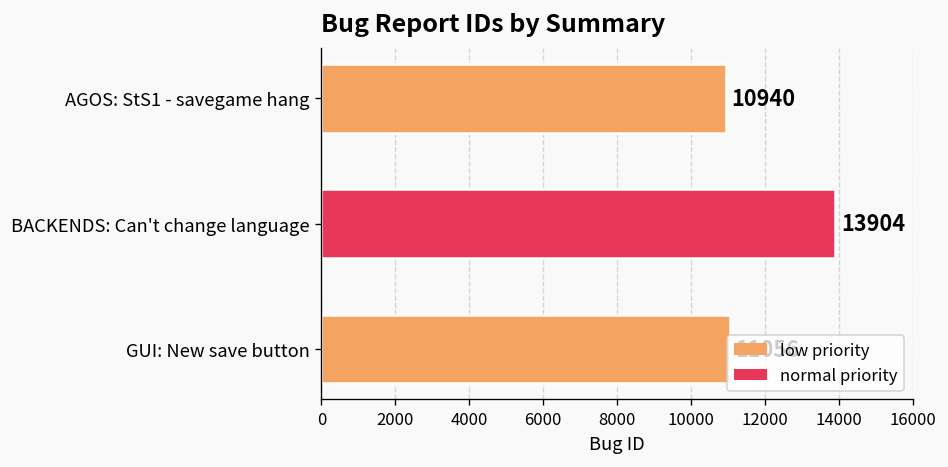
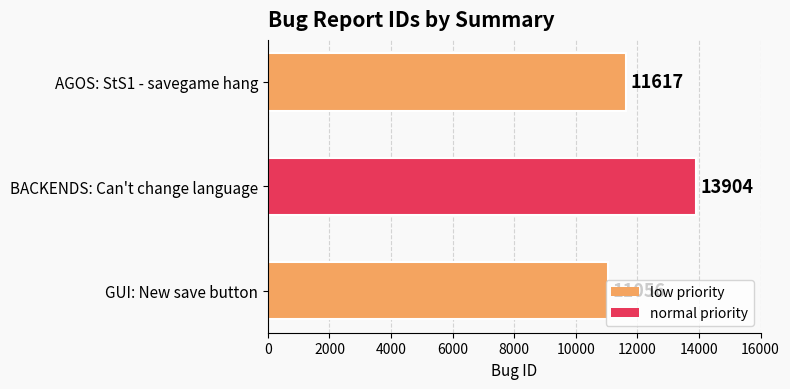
AGOS: StS1 - savegame hang: 10940 -> 11617
